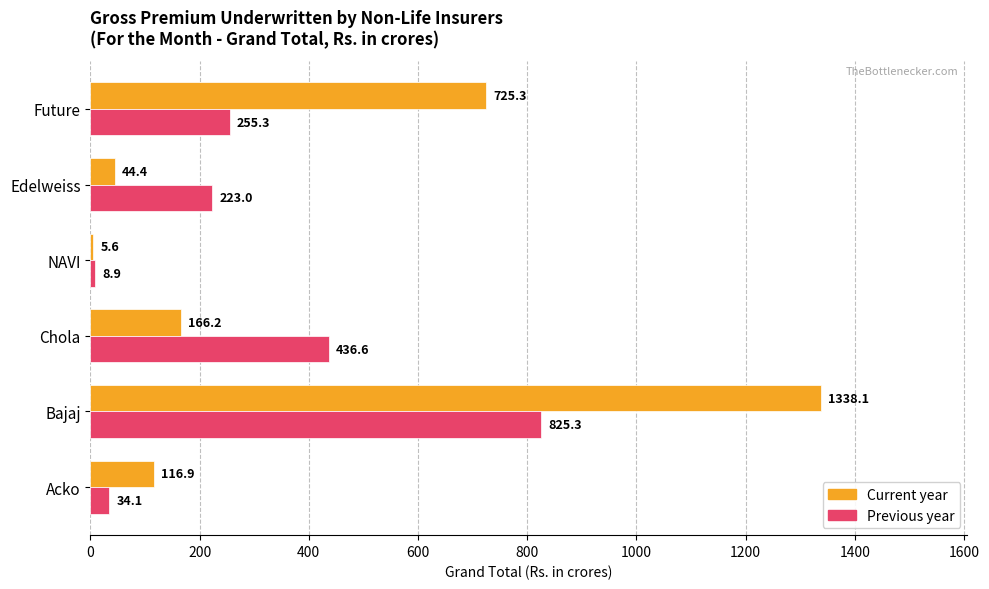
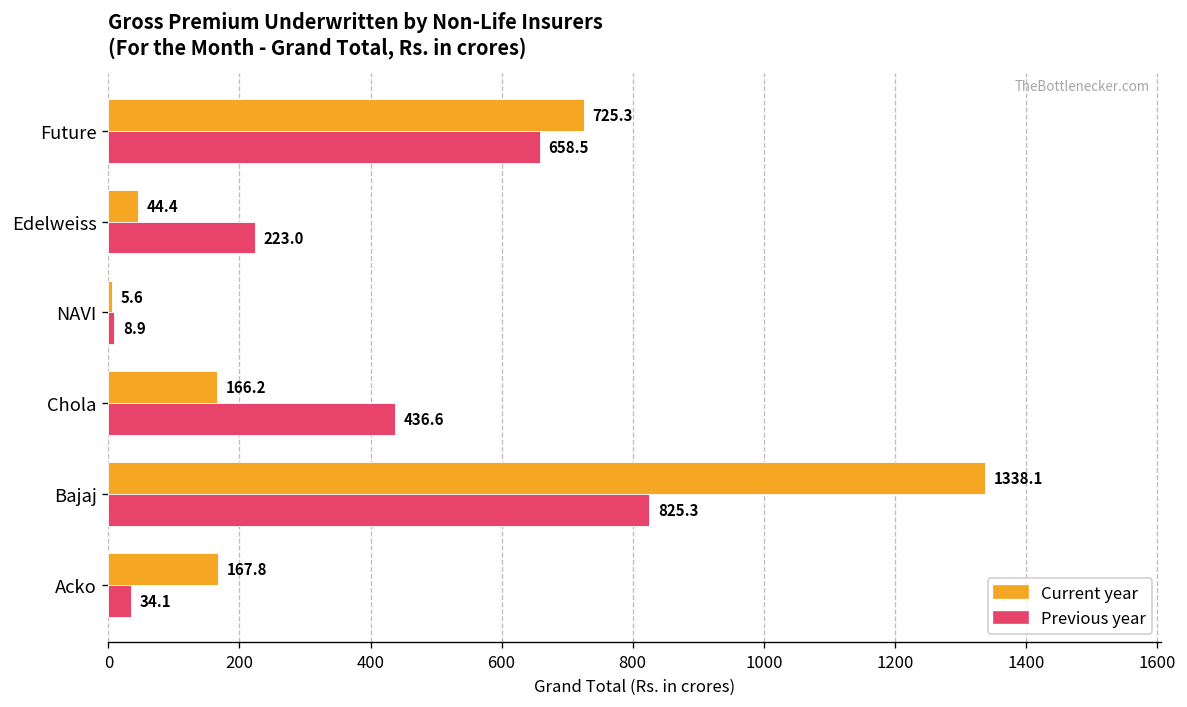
Previous year, Future: 255.3 -> 658.5
Current year, Acko: 116.9 -> 167.8
